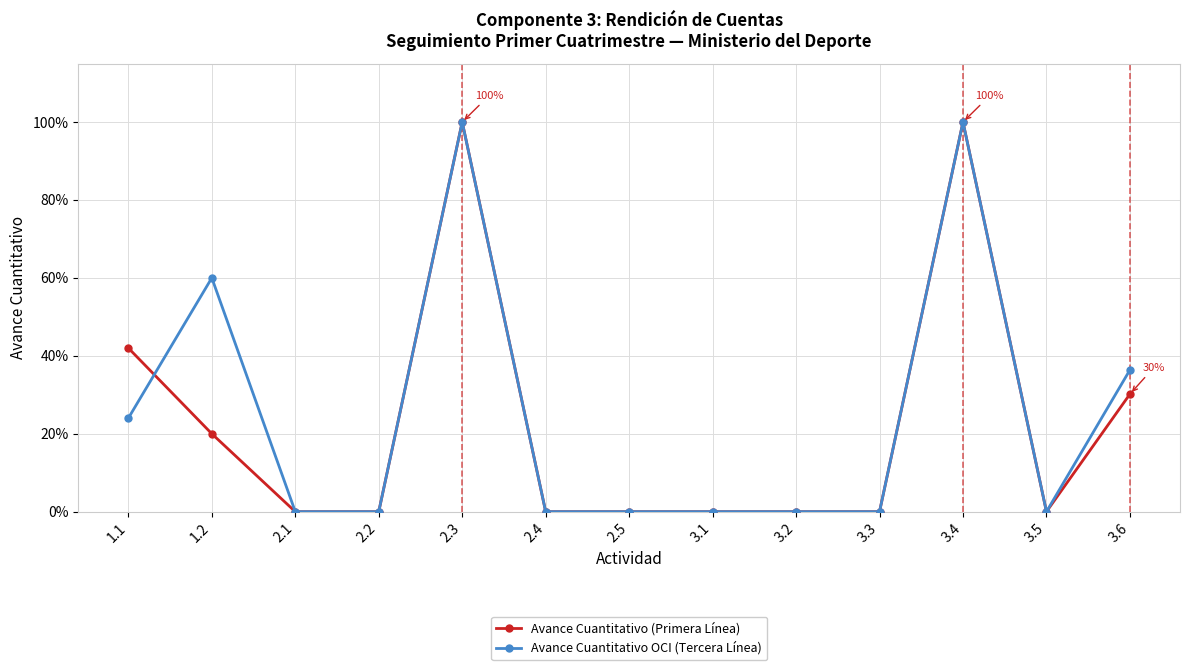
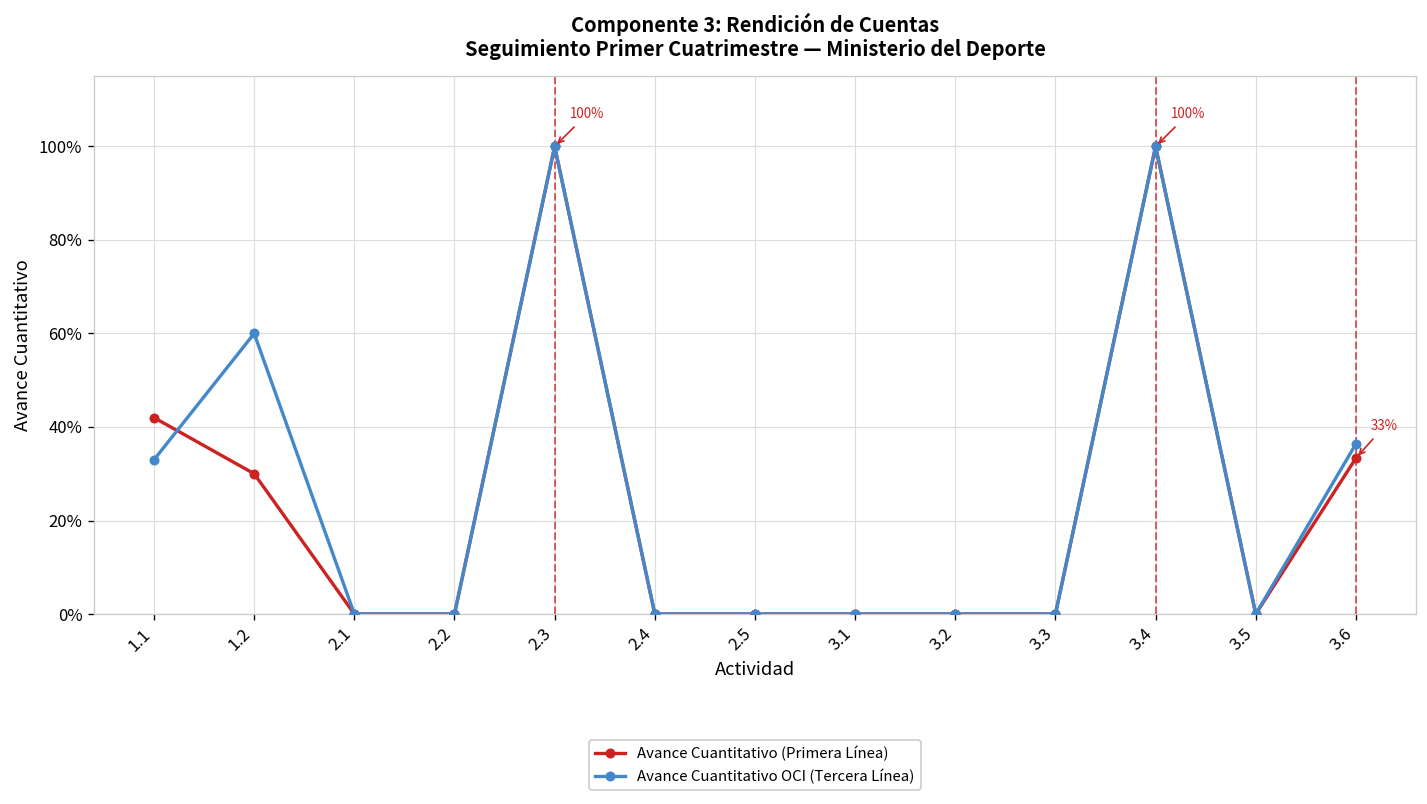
Avance Cuantitativo OCI (Tercera Línea), 1.1: 24% -> 33%
Avance Cuantitativo (Primera Línea), 1.2: 20% -> 30%
Avance Cuantitativo (Primera Línea), 3.6: 30% -> 33%
